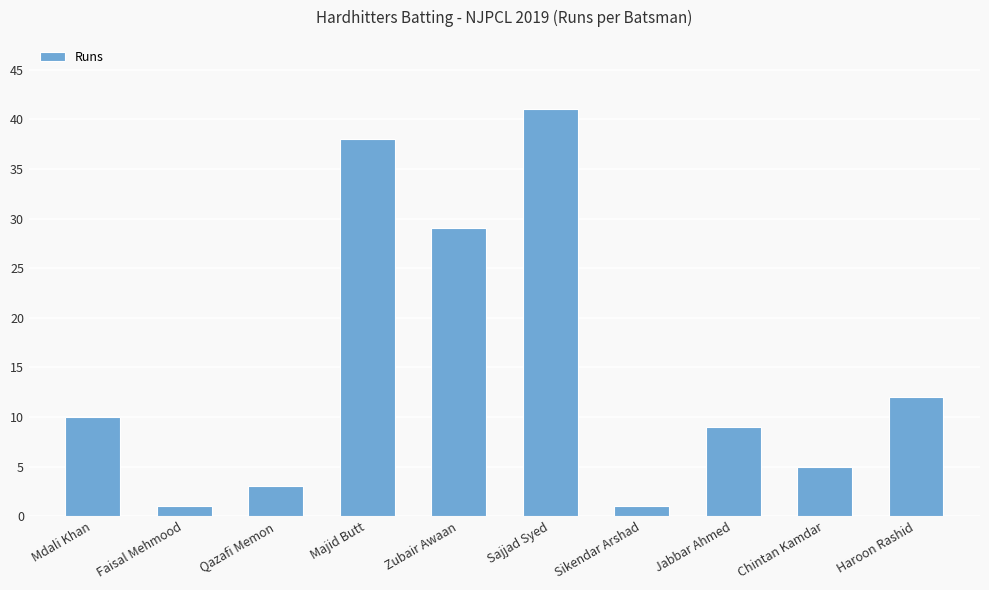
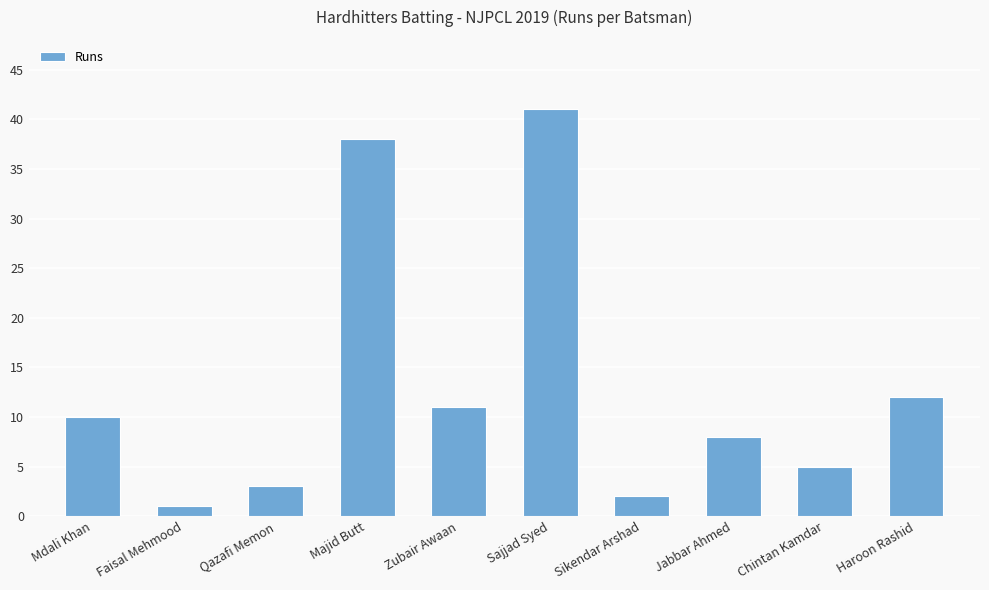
Zubair Awaan: 29 -> 11
Sikendar Arshad: 1 -> 2
Jabbar Ahmed: 9 -> 8
